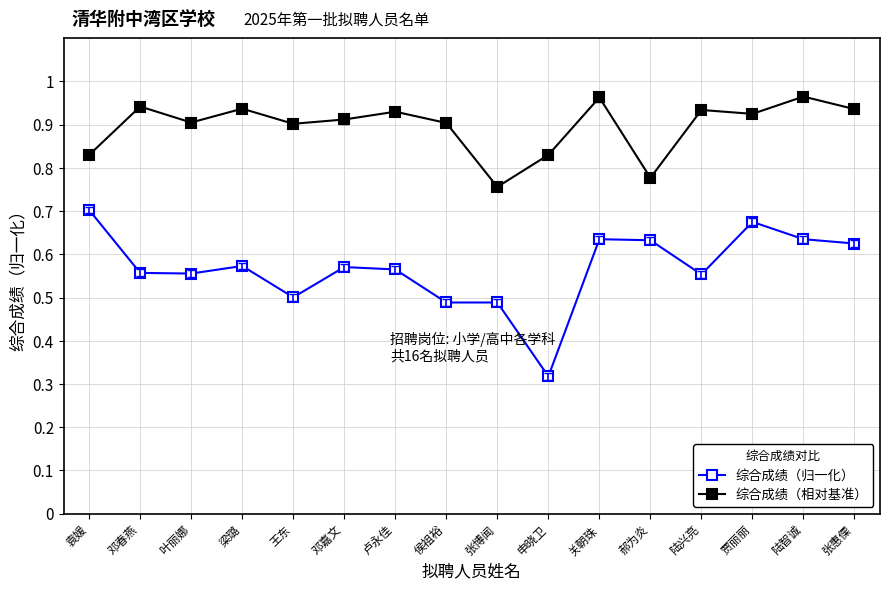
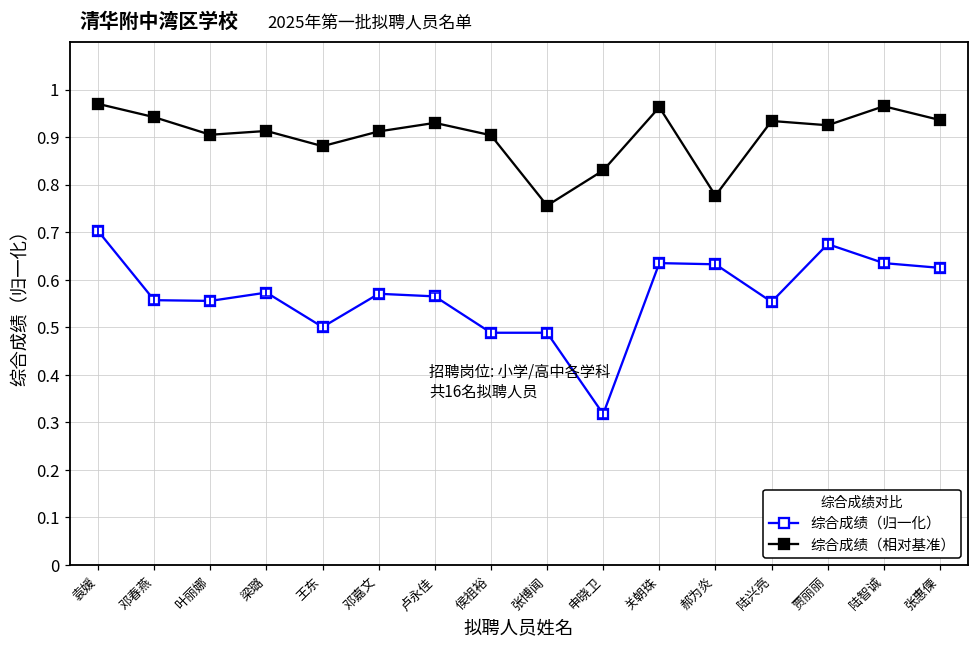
综合成绩（相对基准）, 袁媛: 0.83 -> 0.97
综合成绩（相对基准）, 梁璐: 0.94 -> 0.91
综合成绩（相对基准）, 王东: 0.90 -> 0.88
